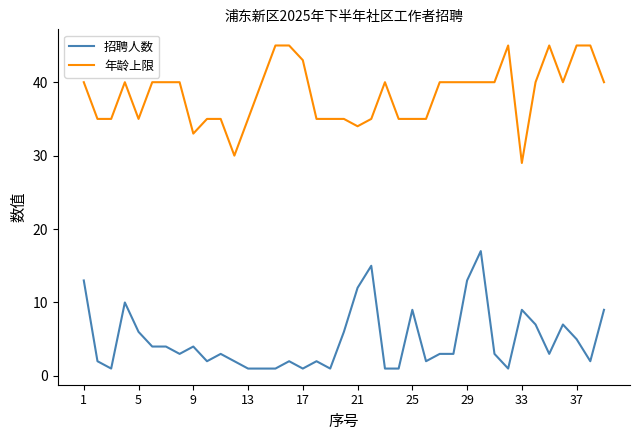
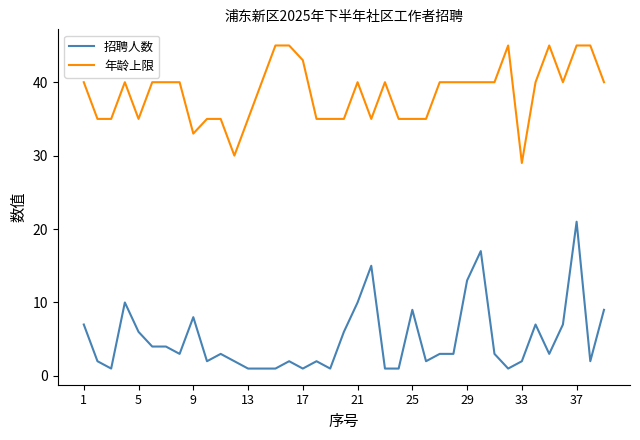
招聘人数, 1: 13 -> 7
招聘人数, 9: 4 -> 8
招聘人数, 21: 12 -> 10
年龄上限, 21: 34 -> 40
招聘人数, 33: 9 -> 2
招聘人数, 37: 5 -> 21
